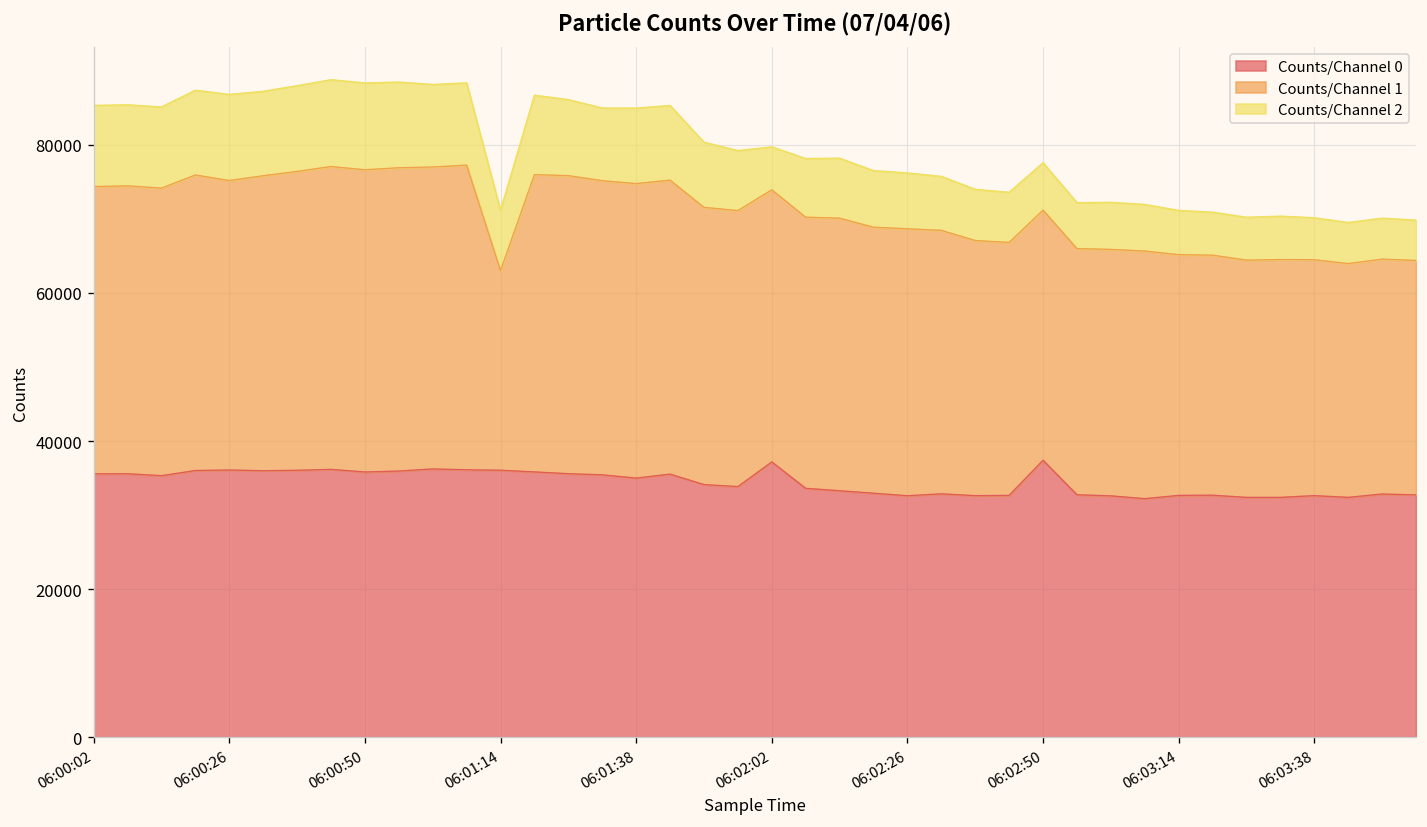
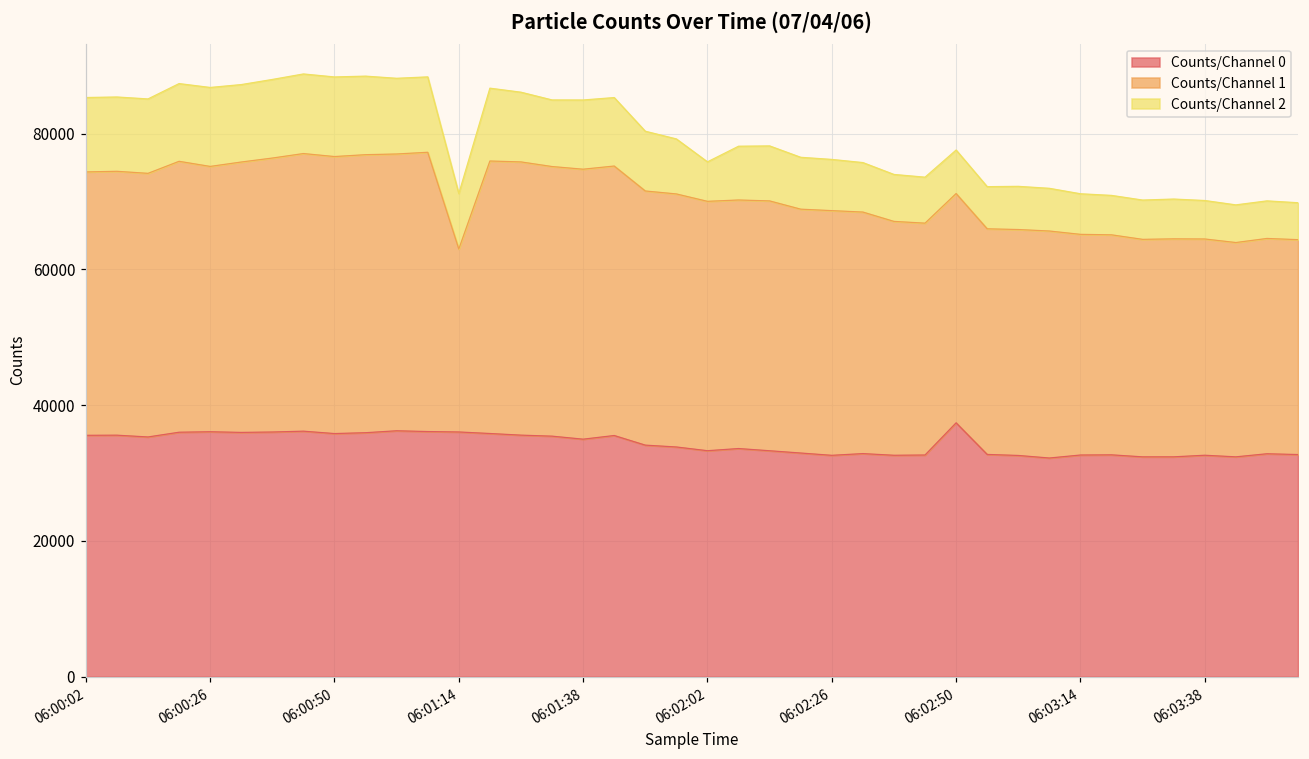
Counts/Channel 0, 06:02:02: 37000 -> 33000
